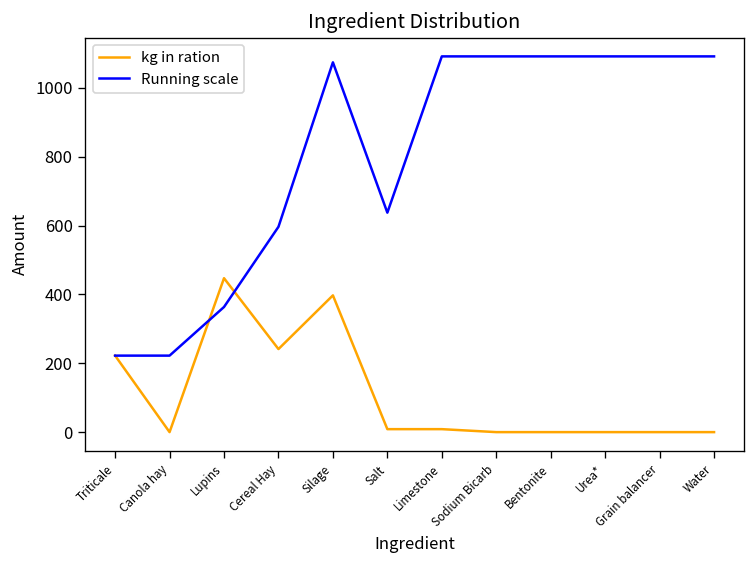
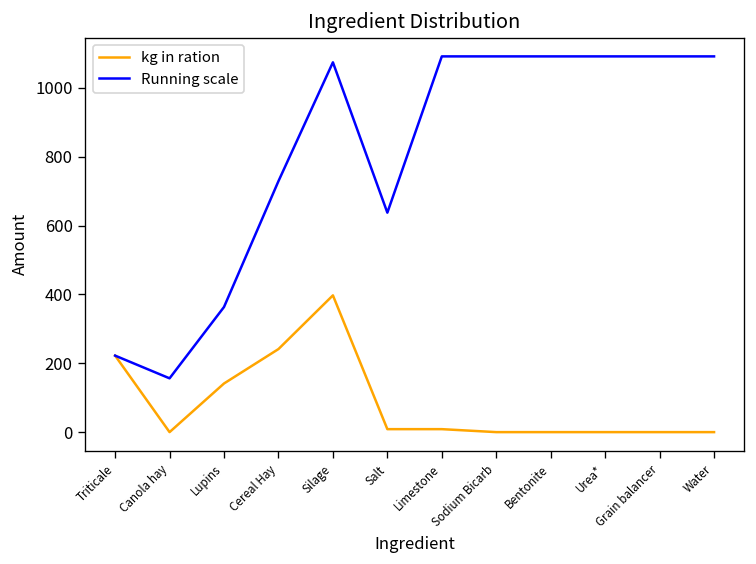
Running scale, Canola hay: 220 -> 160
kg in ration, Lupins: 450 -> 140
Running scale, Cereal Hay: 600 -> 730
